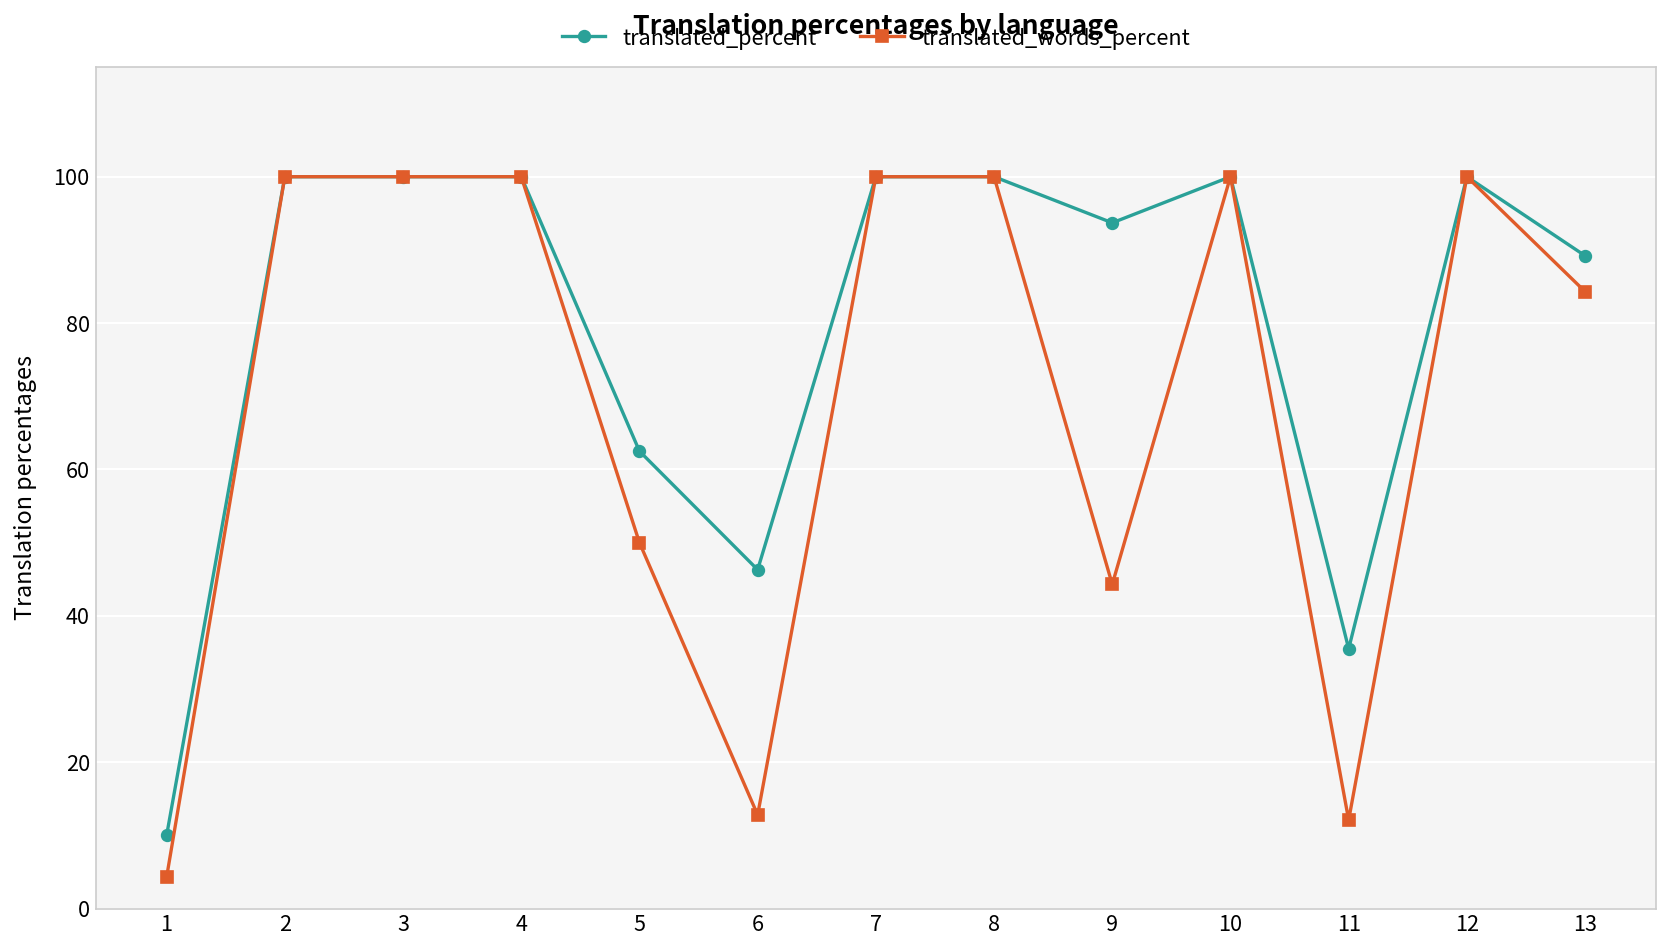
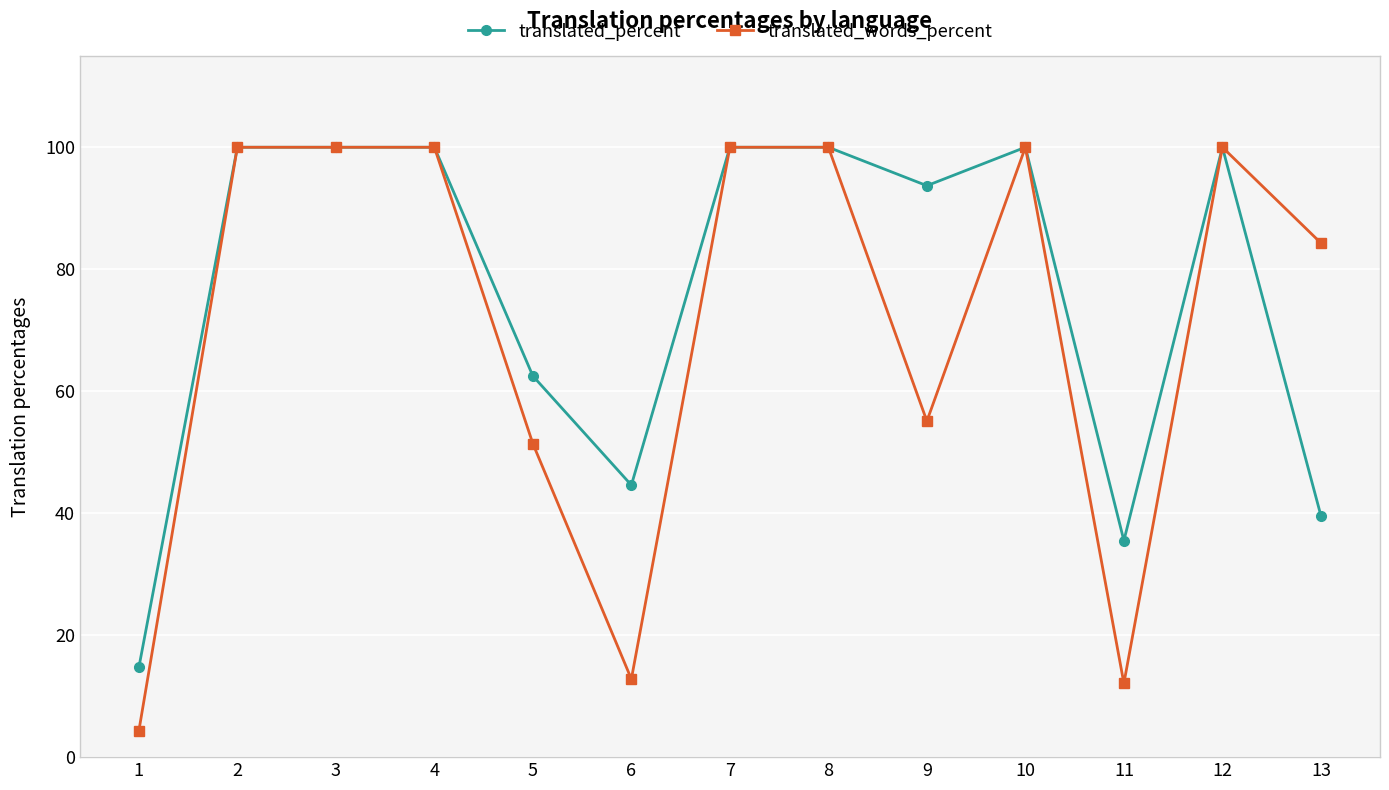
translated_percent, 1: 10 -> 15
translated_words_percent, 5: 50 -> 51
translated_percent, 6: 46 -> 45
translated_words_percent, 9: 44 -> 55
translated_percent, 13: 89 -> 40
